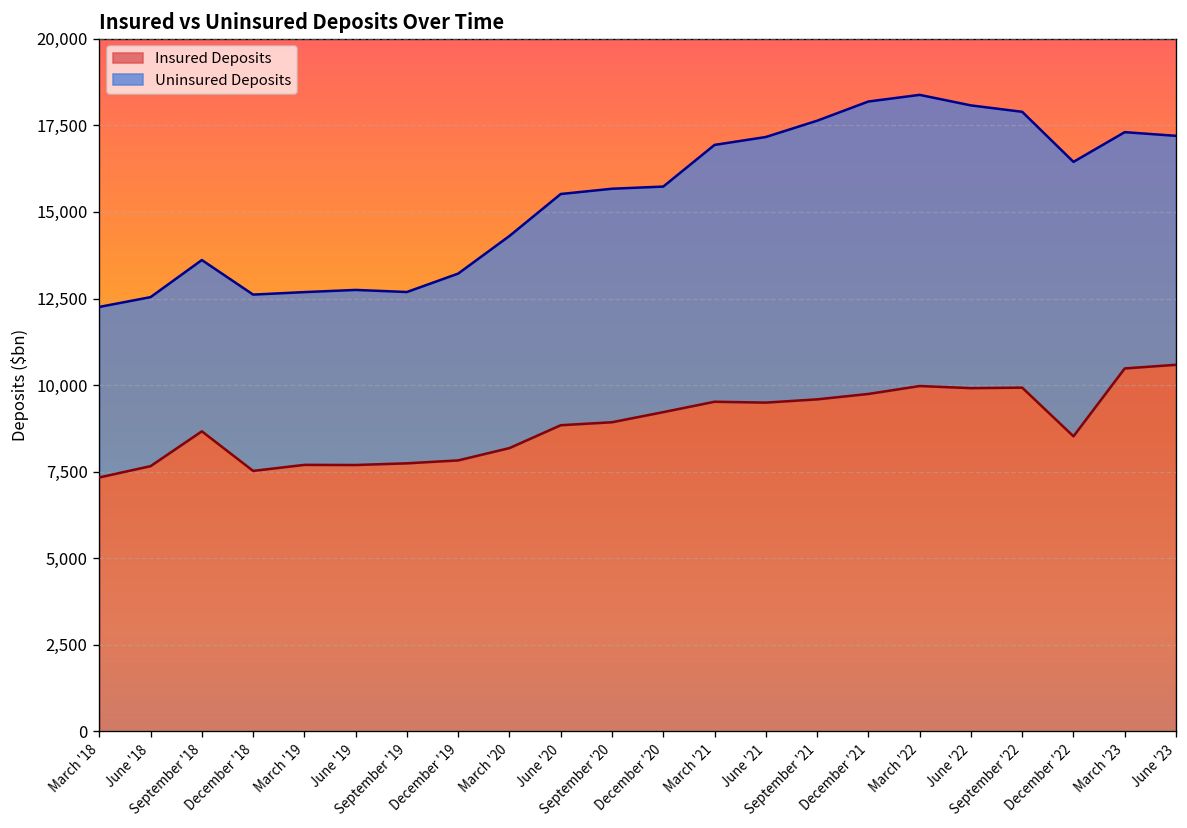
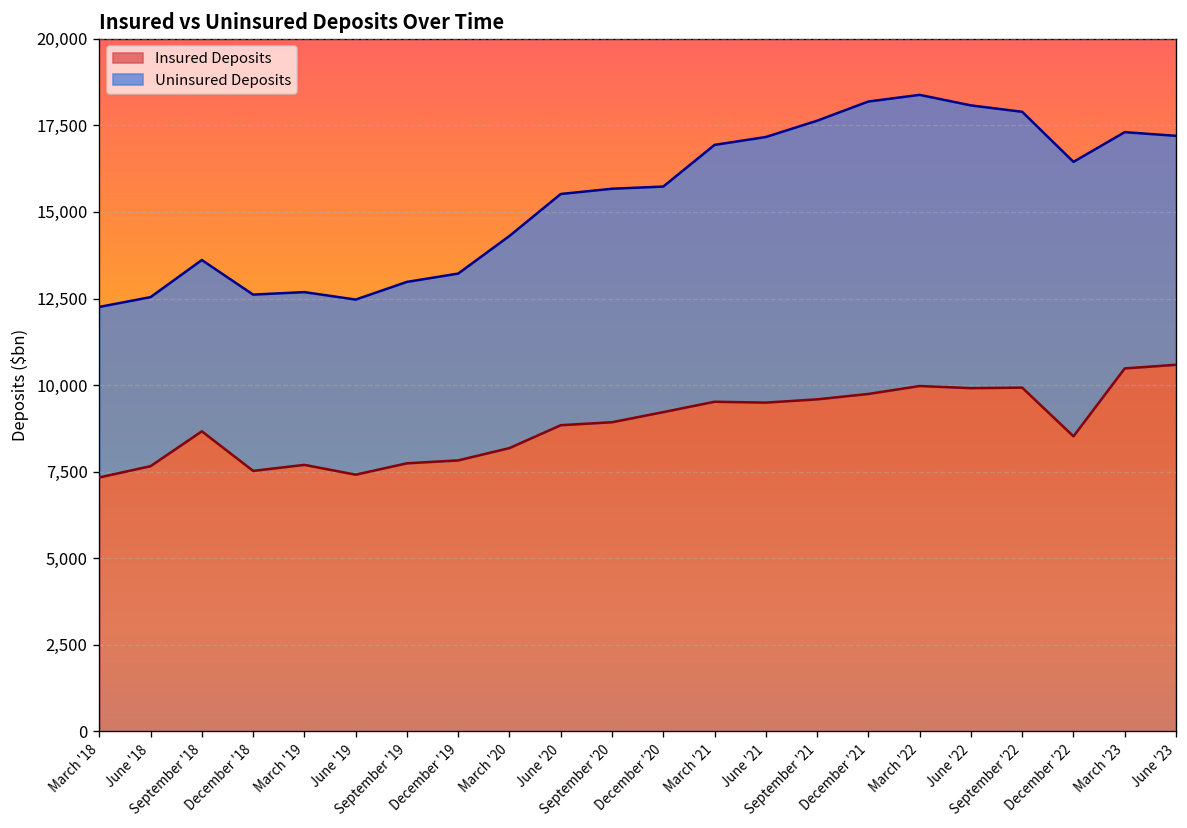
Insured Deposits, June '19: 7,700 -> 7,400
Uninsured Deposits, September '19: 4,900 -> 5,200
